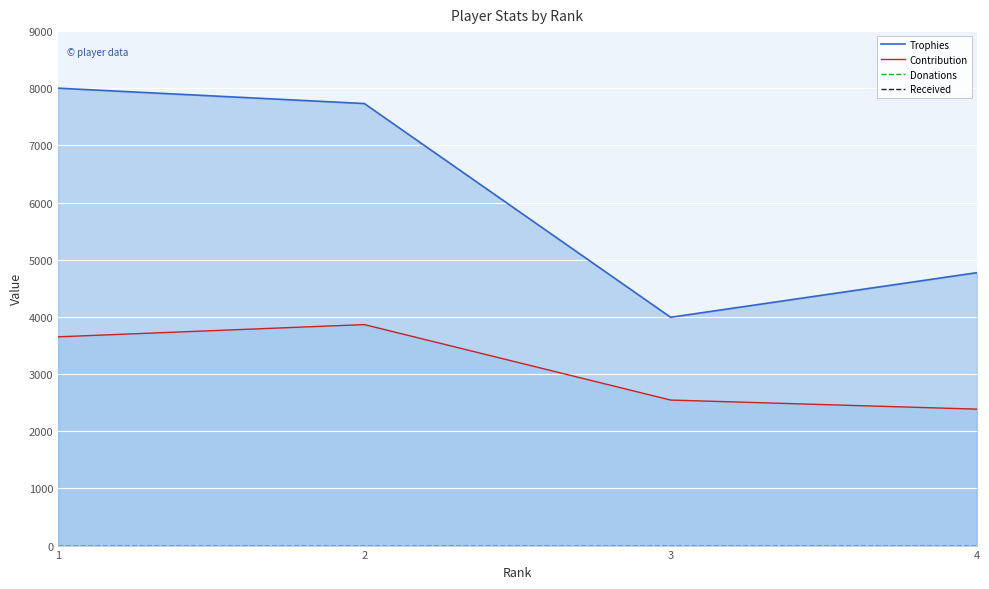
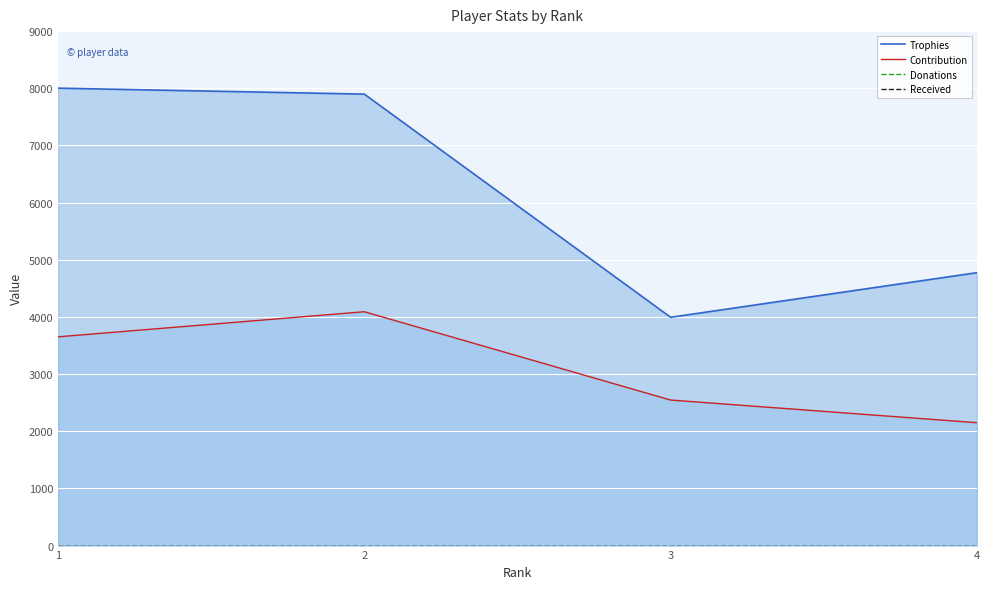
Trophies, 2: 7700 -> 7900
Contribution, 2: 3900 -> 4100
Contribution, 4: 2400 -> 2200
